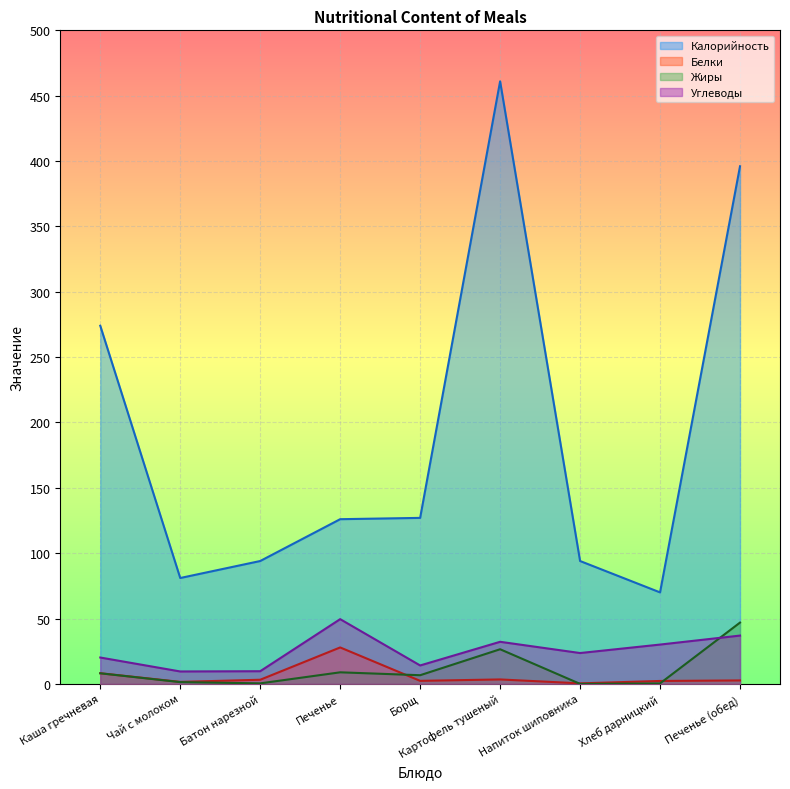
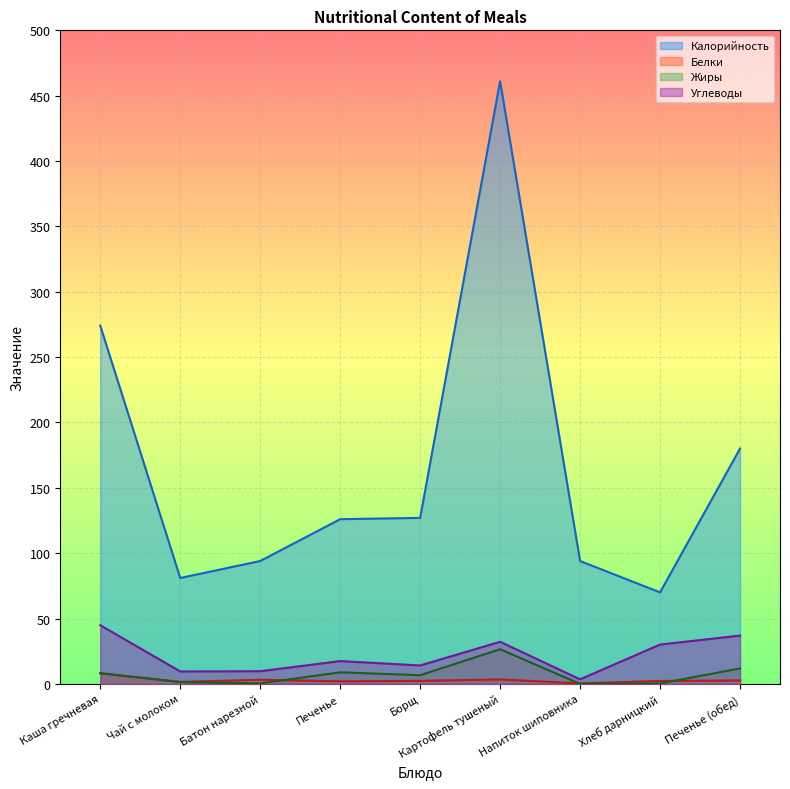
Углеводы, Каша гречневая: 20 -> 45
Белки, Печенье: 28 -> 2
Углеводы, Печенье: 50 -> 17
Углеводы, Напиток шиповника: 24 -> 4
Калорийность, Печенье (обед): 396 -> 180
Жиры, Печенье (обед): 47 -> 12
